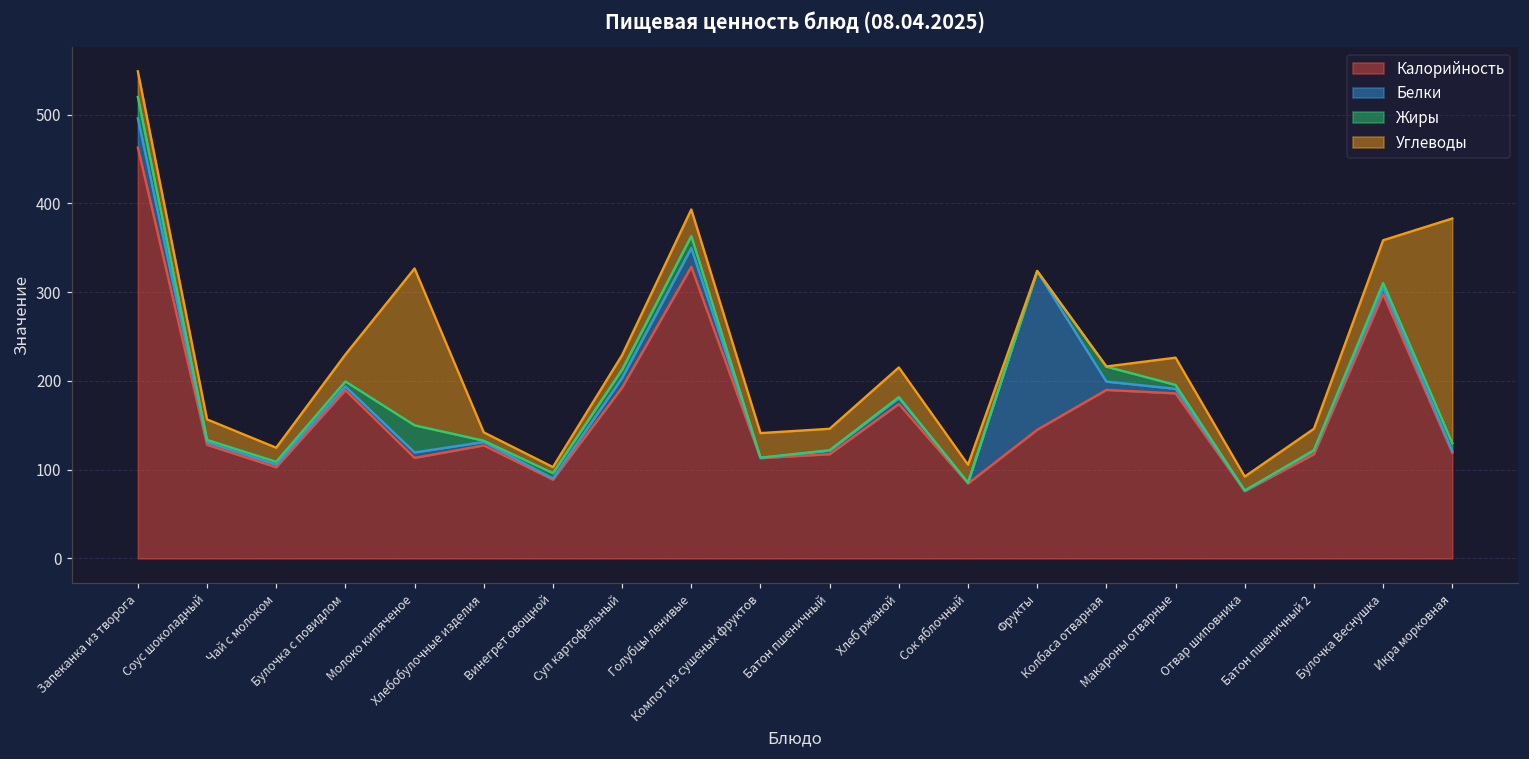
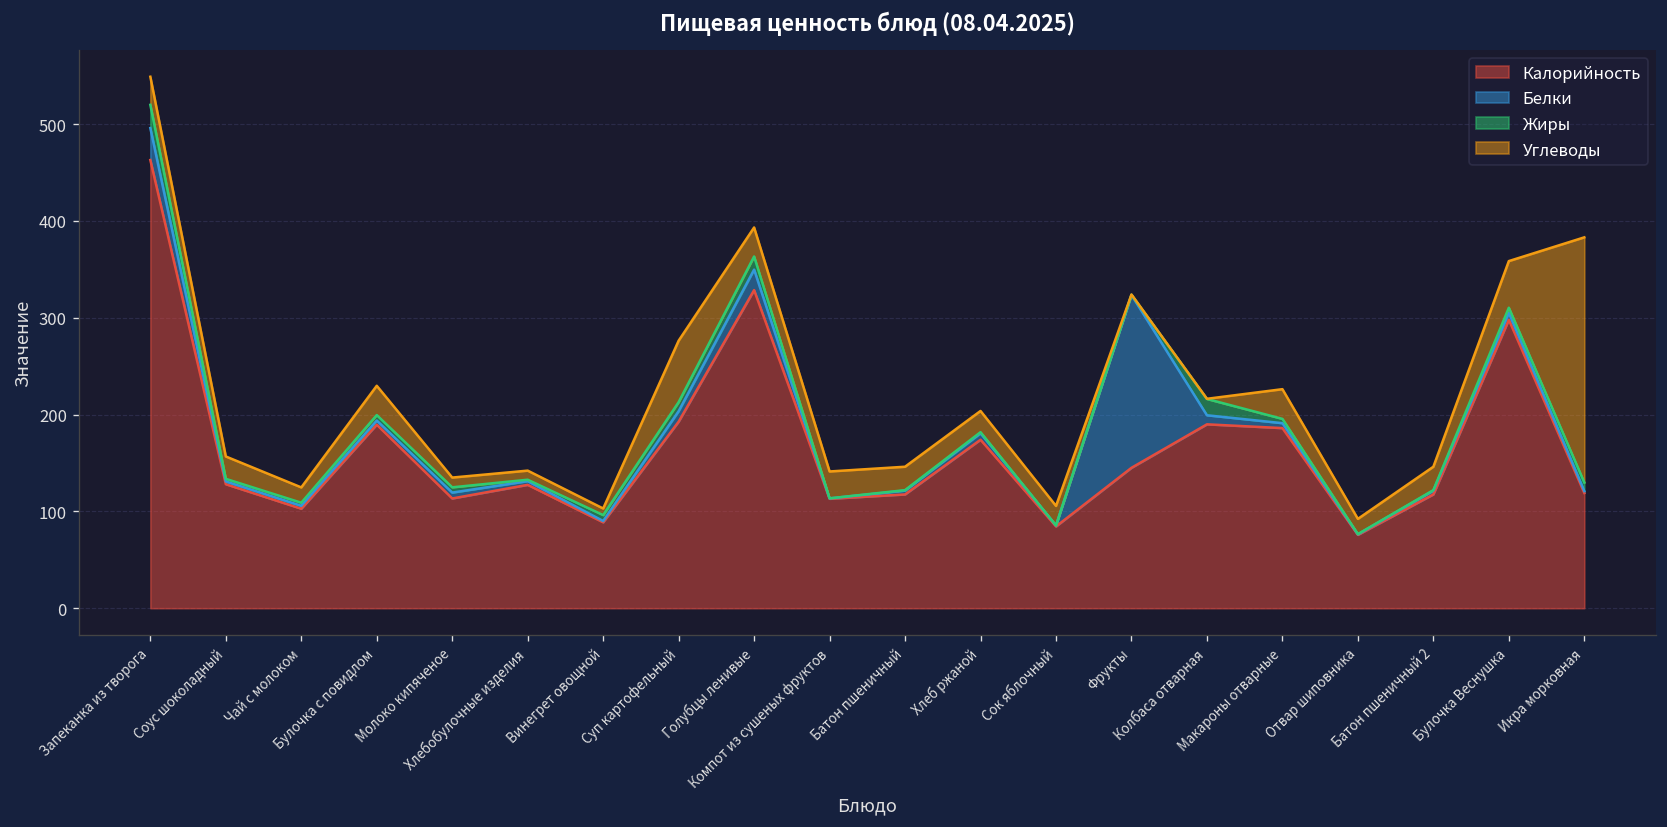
Жиры, Молоко кипяченое: 30 -> 10
Углеводы, Молоко кипяченое: 180 -> 10
Углеводы, Суп картофельный: 20 -> 60
Углеводы, Хлеб ржаной: 30 -> 20
